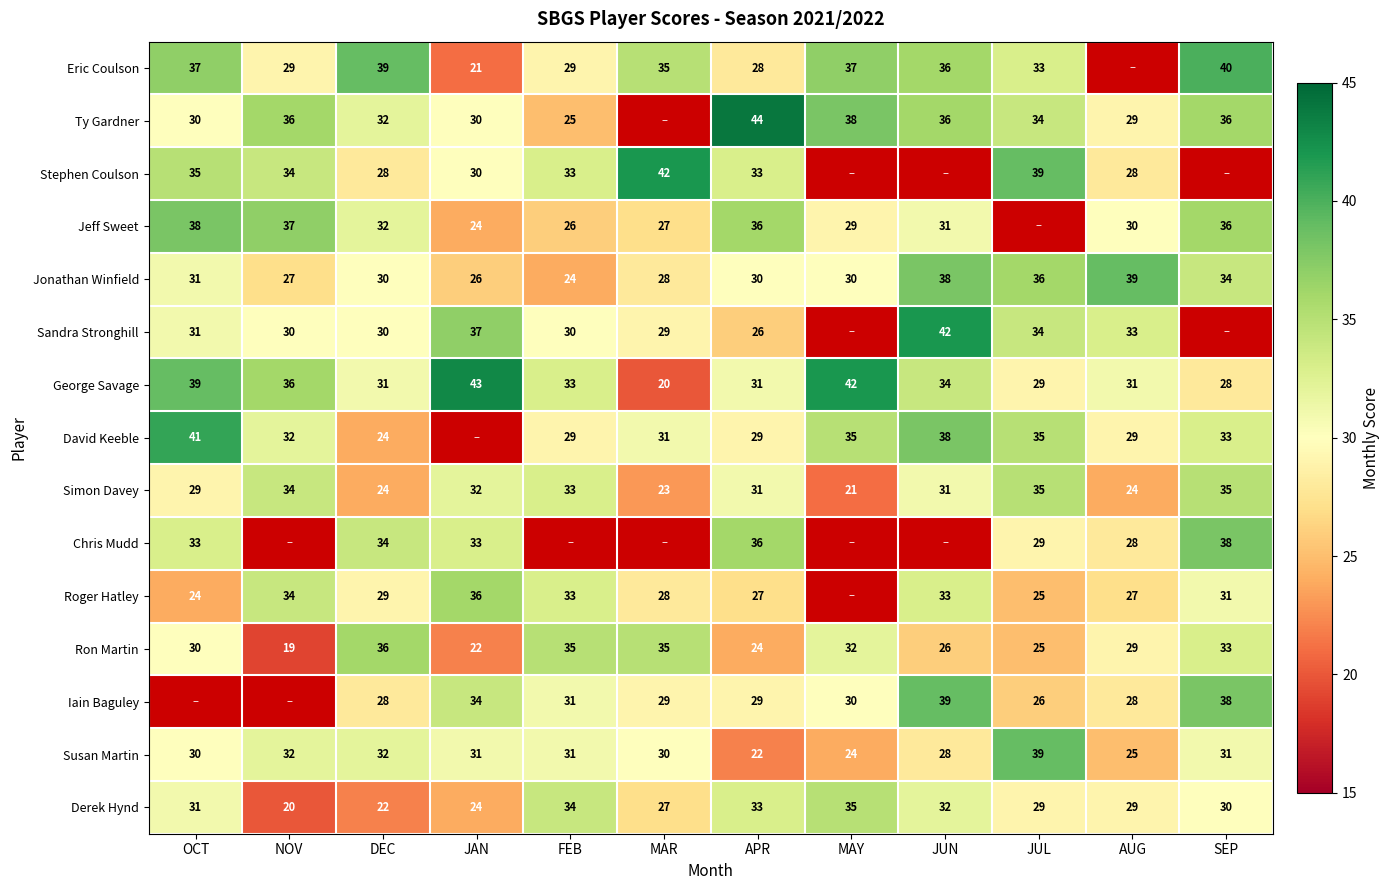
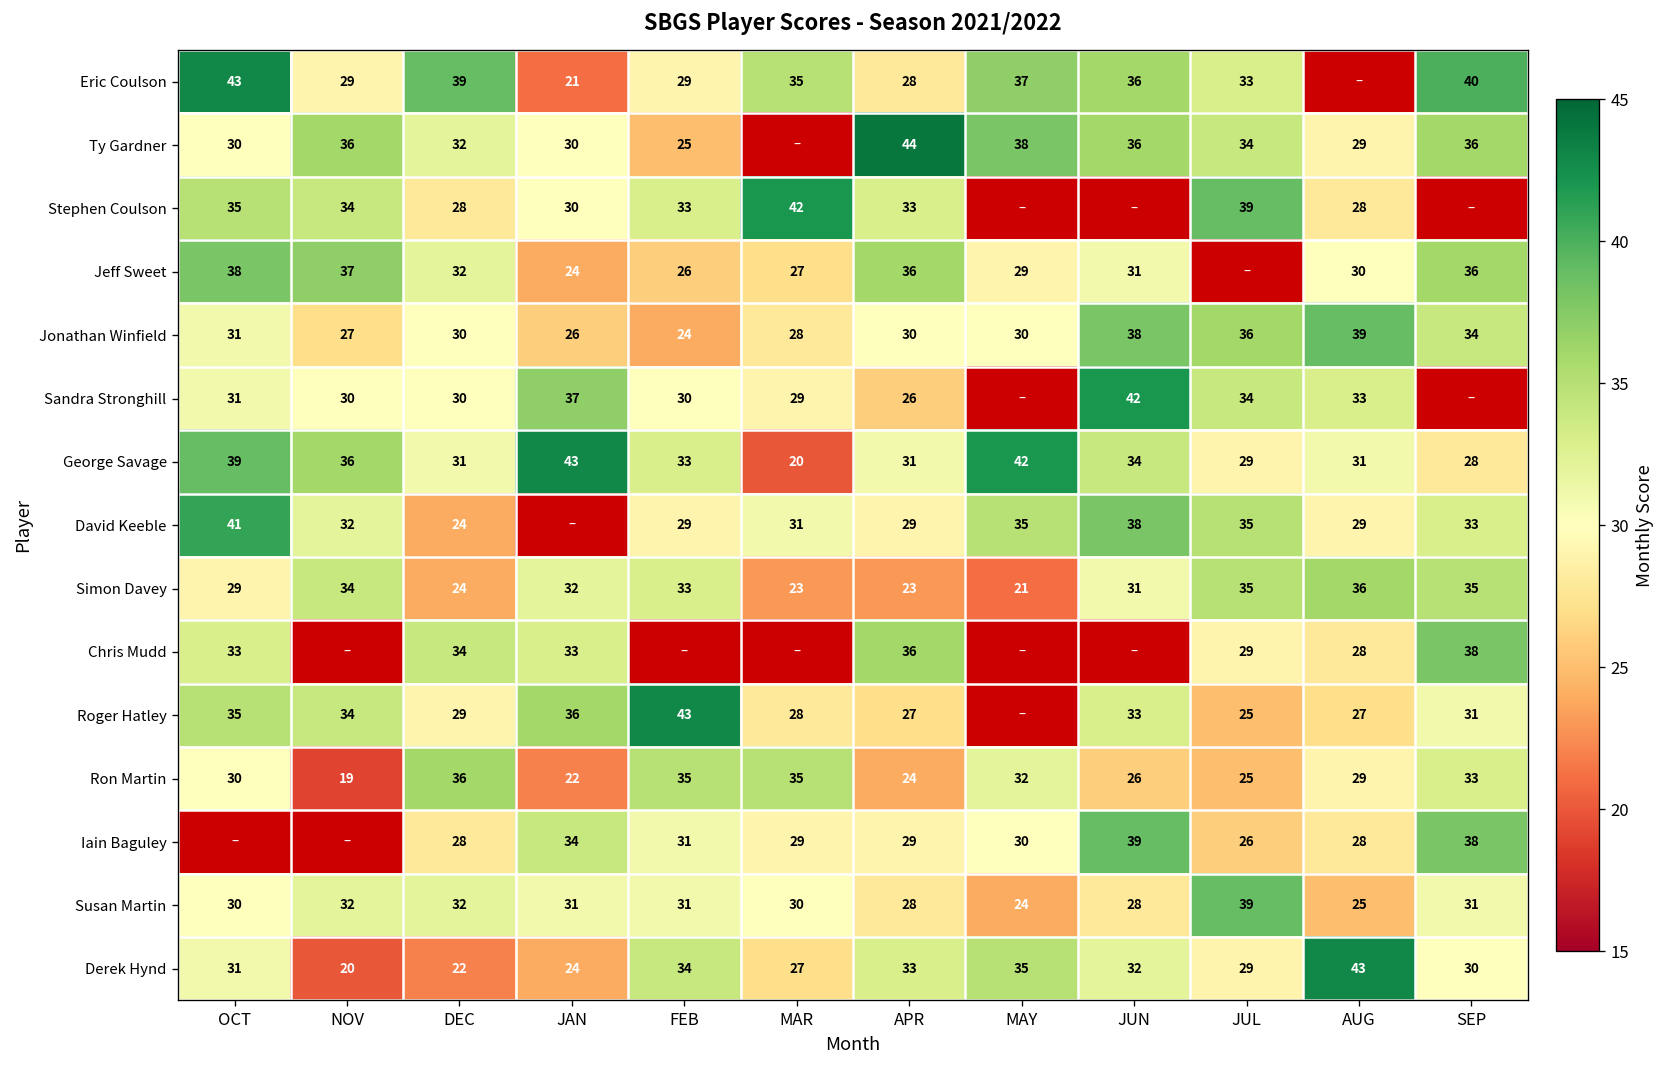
Eric Coulson, OCT: 37 -> 43
Simon Davey, APR: 31 -> 23
Simon Davey, AUG: 24 -> 36
Roger Hatley, OCT: 24 -> 35
Roger Hatley, FEB: 33 -> 43
Susan Martin, APR: 22 -> 28
Derek Hynd, AUG: 29 -> 43
